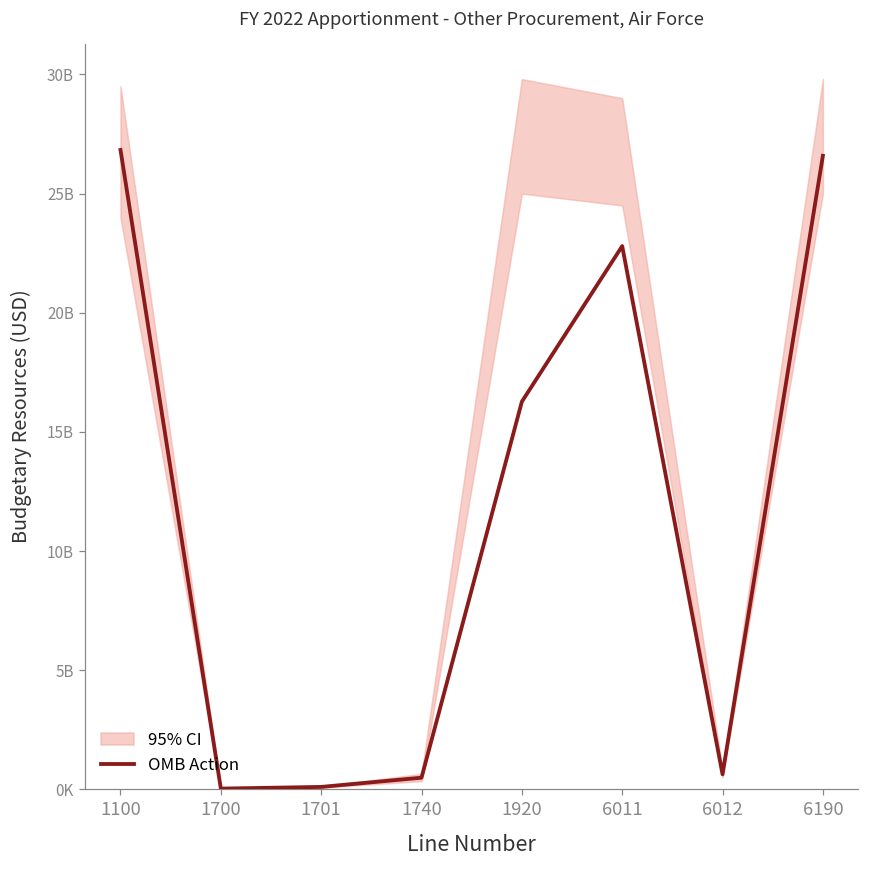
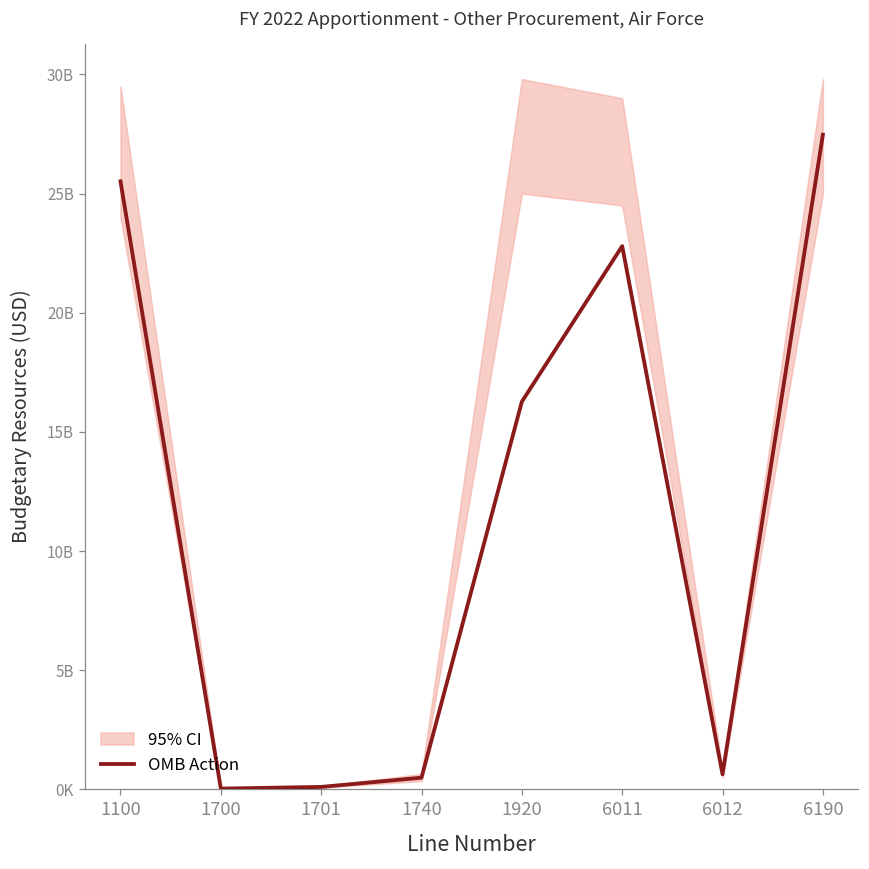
OMB Action, 1100: 26800000000 -> 25500000000
OMB Action, 6190: 26600000000 -> 27500000000
